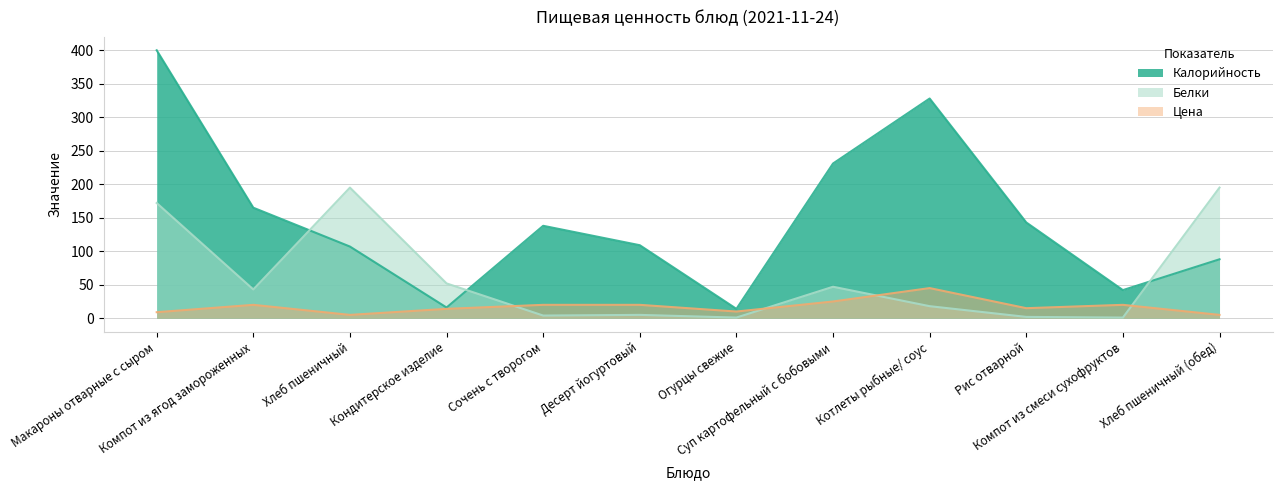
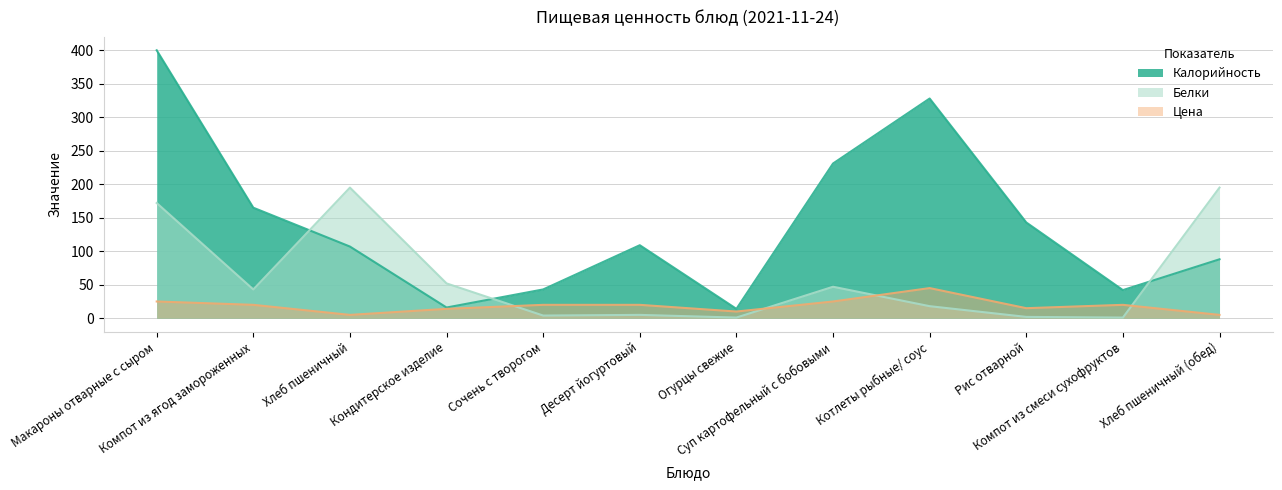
Цена, Макароны отварные с сыром: 10 -> 30
Калорийность, Сочень с творогом: 140 -> 40
